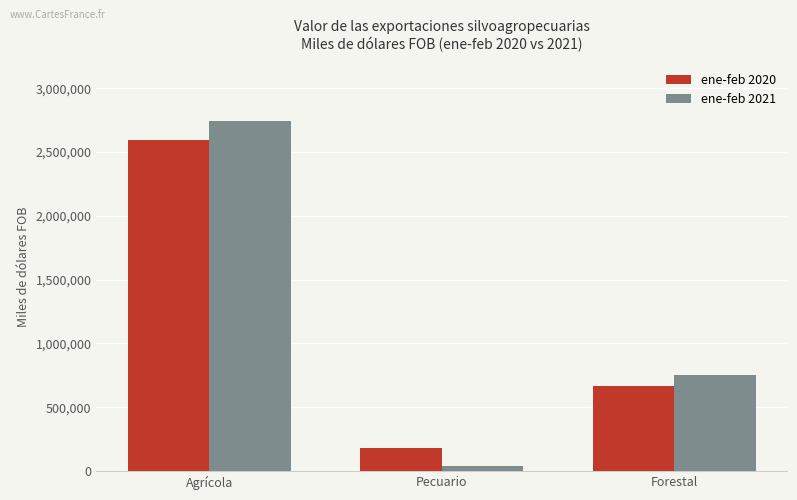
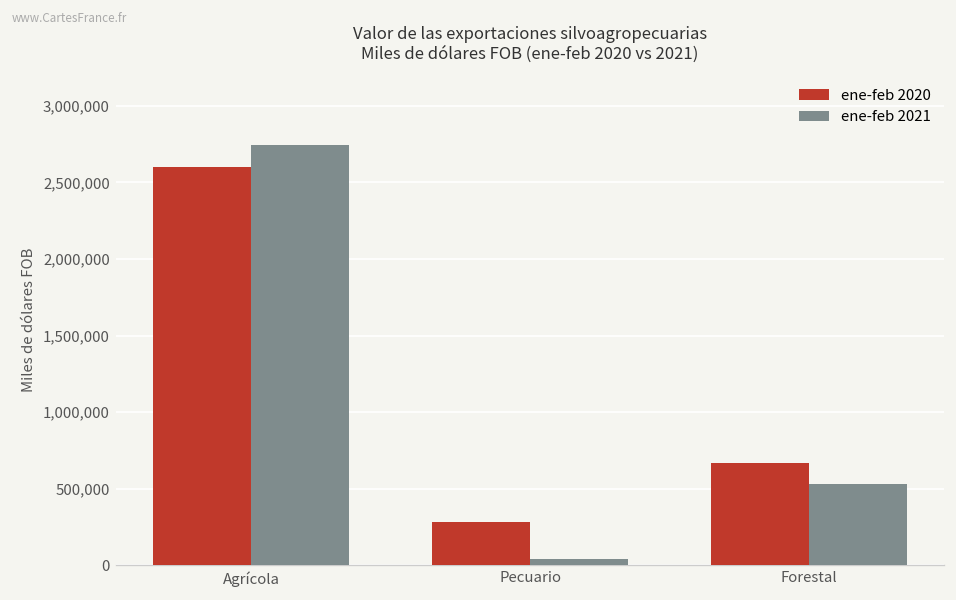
ene-feb 2020, Pecuario: 180,000 -> 280,000
ene-feb 2021, Forestal: 750,000 -> 530,000
